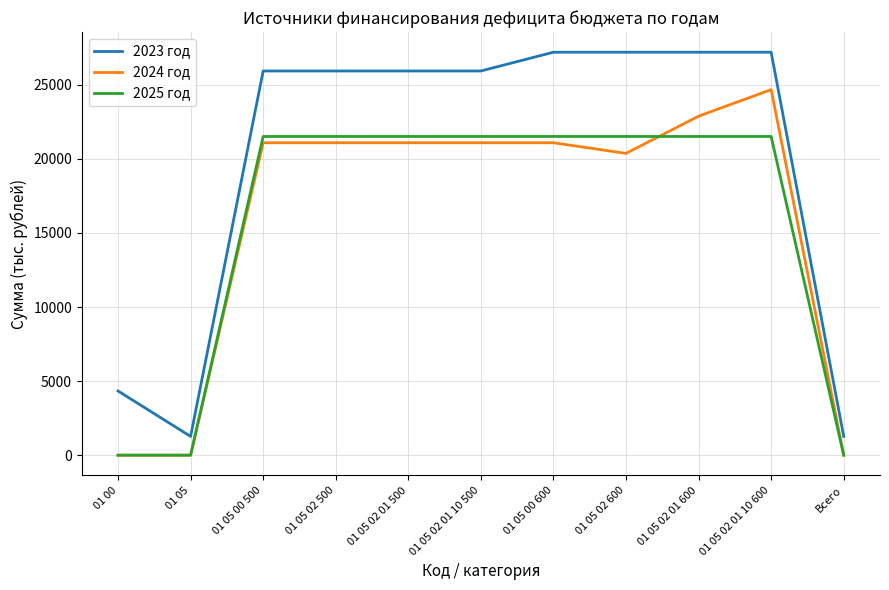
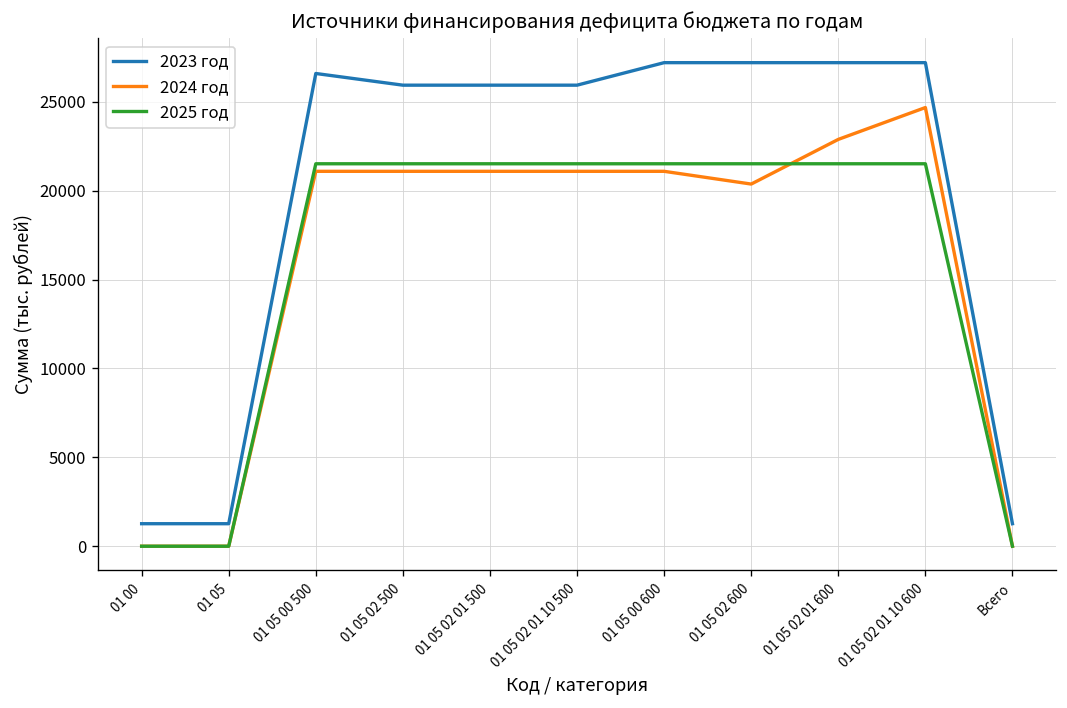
2023 год, 01 00: 4300 -> 1300
2023 год, 01 05 00 500: 25900 -> 26600
